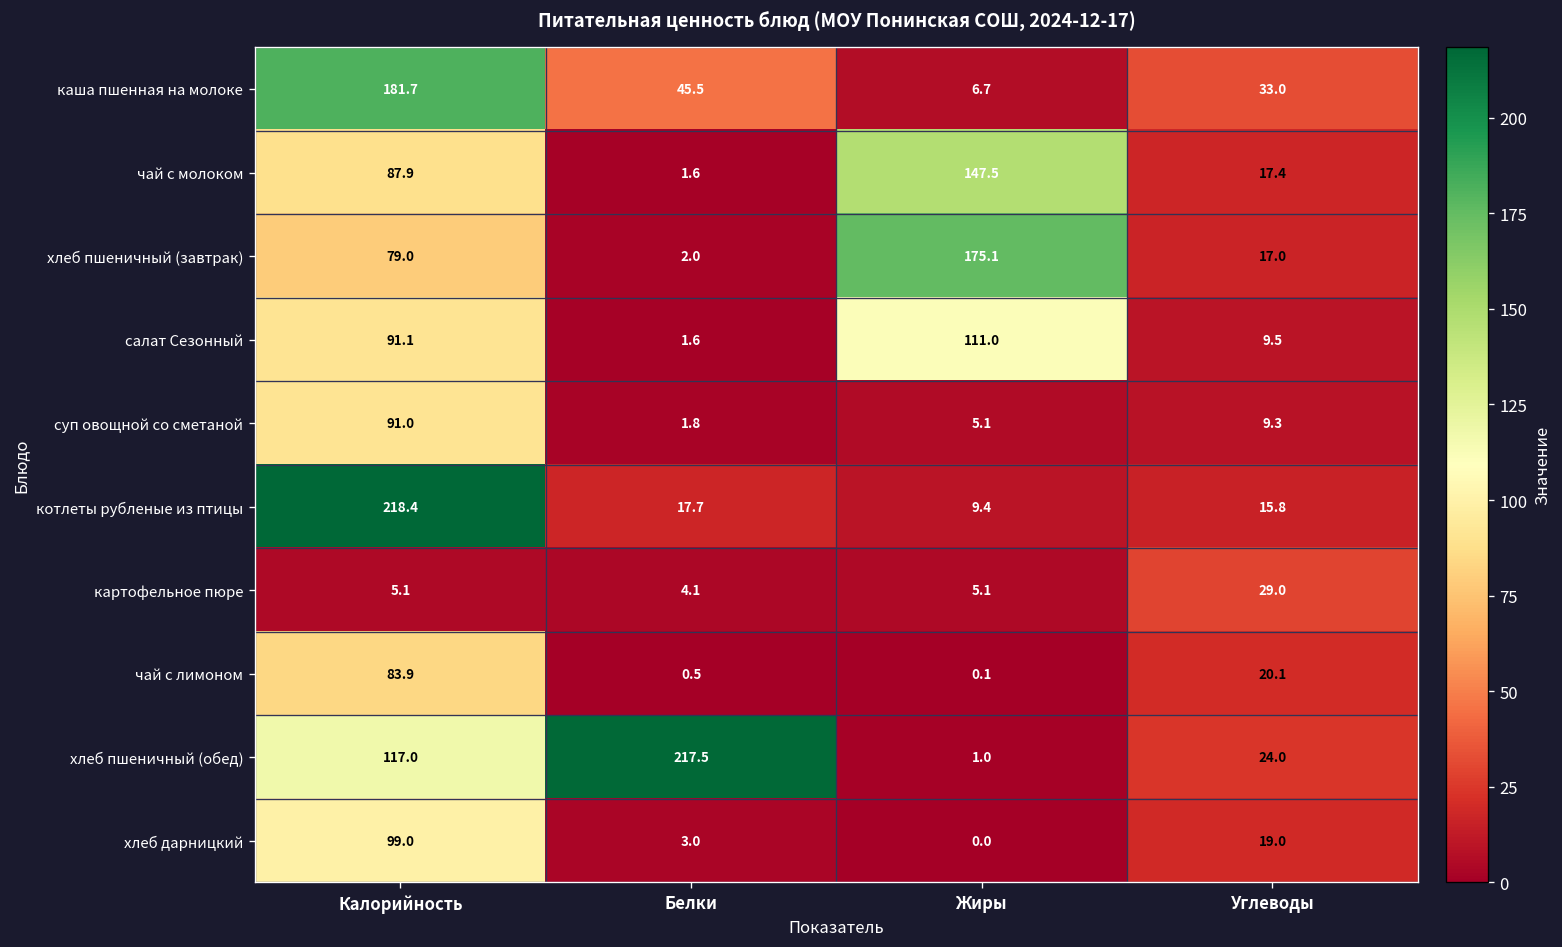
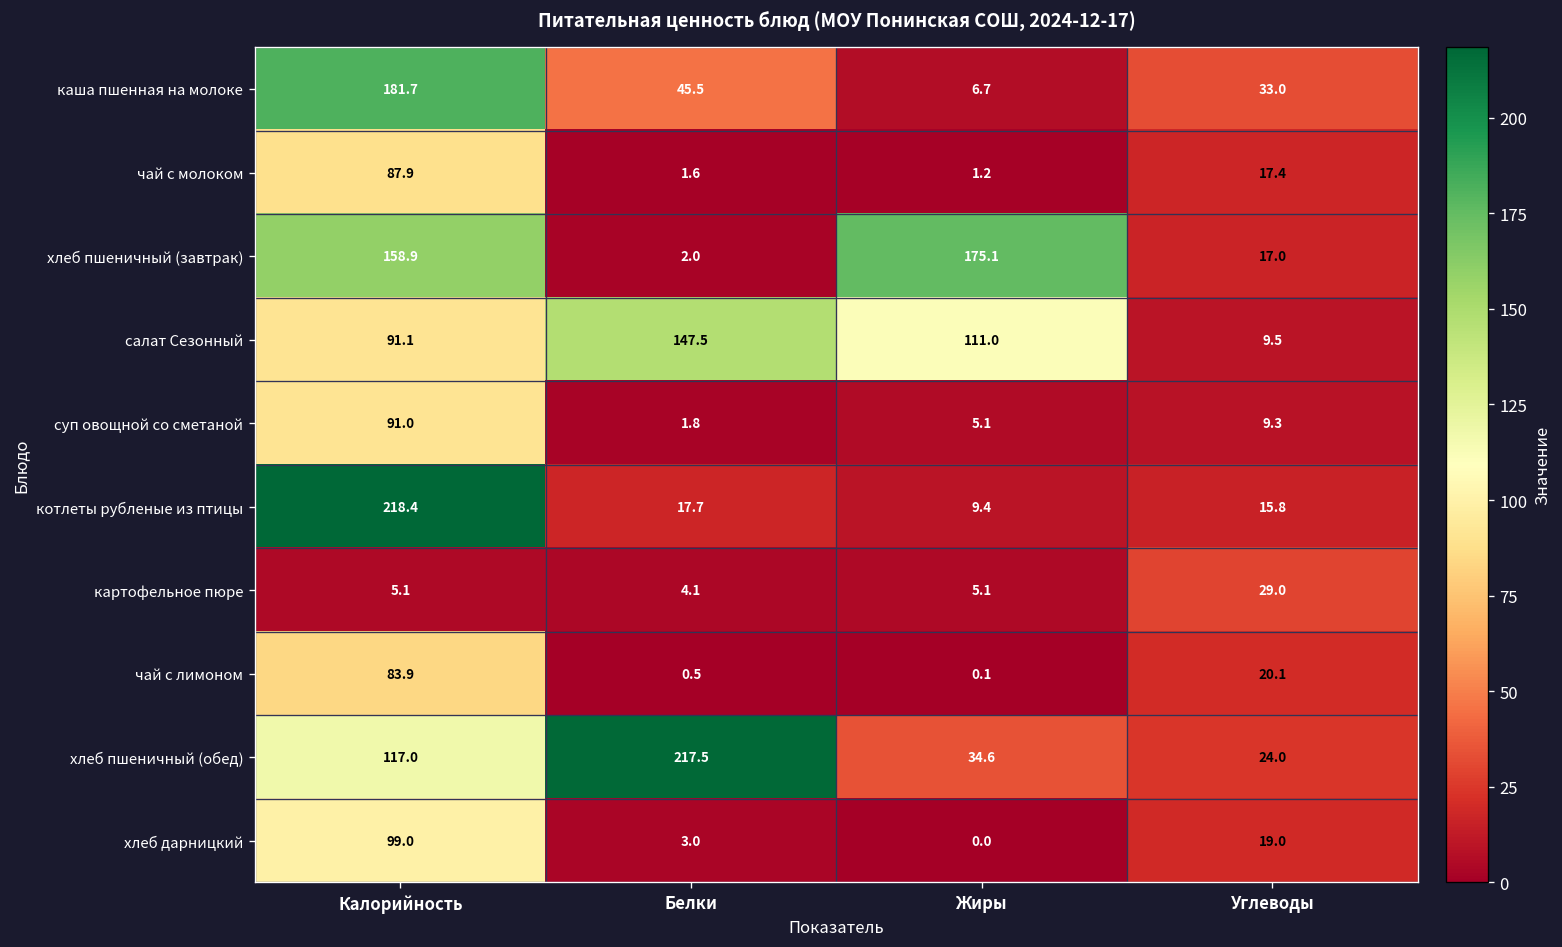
чай с молоком, Жиры: 147.5 -> 1.2
хлеб пшеничный (завтрак), Калорийность: 79.0 -> 158.9
салат Сезонный, Белки: 1.6 -> 147.5
хлеб пшеничный (обед), Жиры: 1.0 -> 34.6
